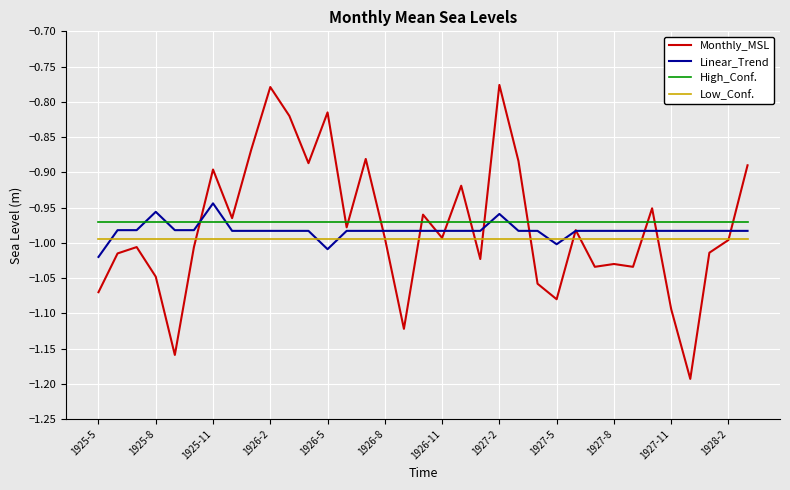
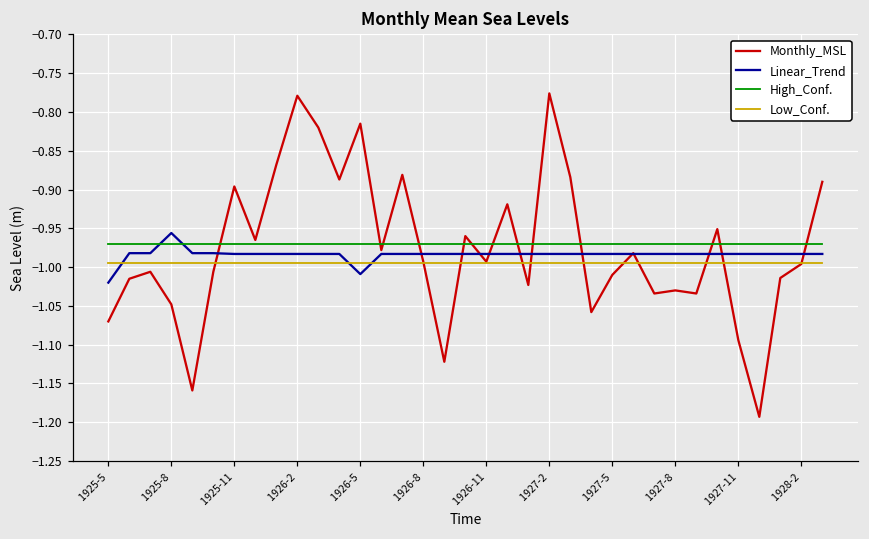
Linear_Trend, 1925-11: -0.94 -> -0.98
Linear_Trend, 1927-2: -0.96 -> -0.98
Monthly_MSL, 1927-5: -1.08 -> -1.01
Linear_Trend, 1927-5: -1.00 -> -0.98
